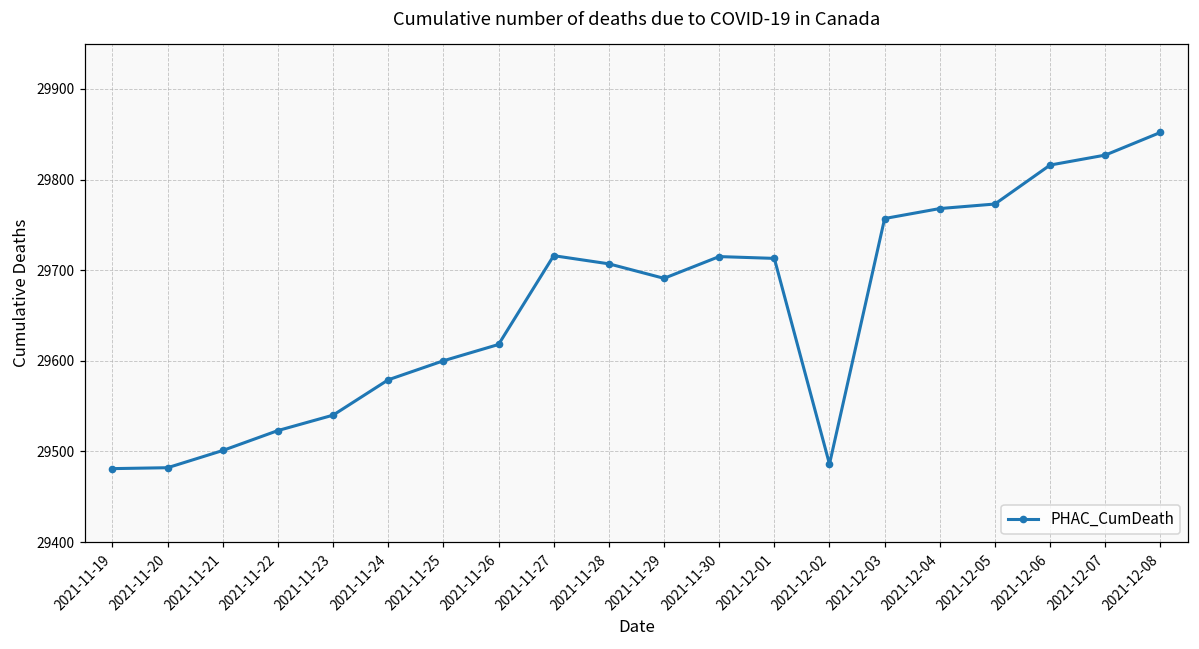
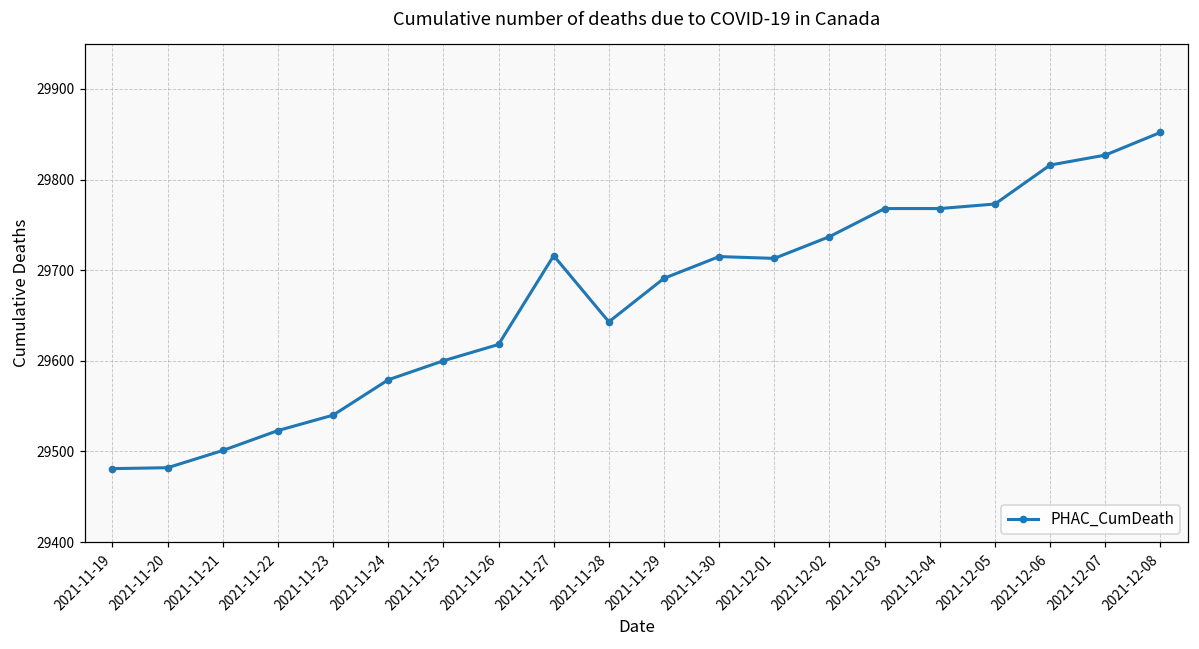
2021-11-28: 29710 -> 29640
2021-12-02: 29490 -> 29740
2021-12-03: 29760 -> 29770
